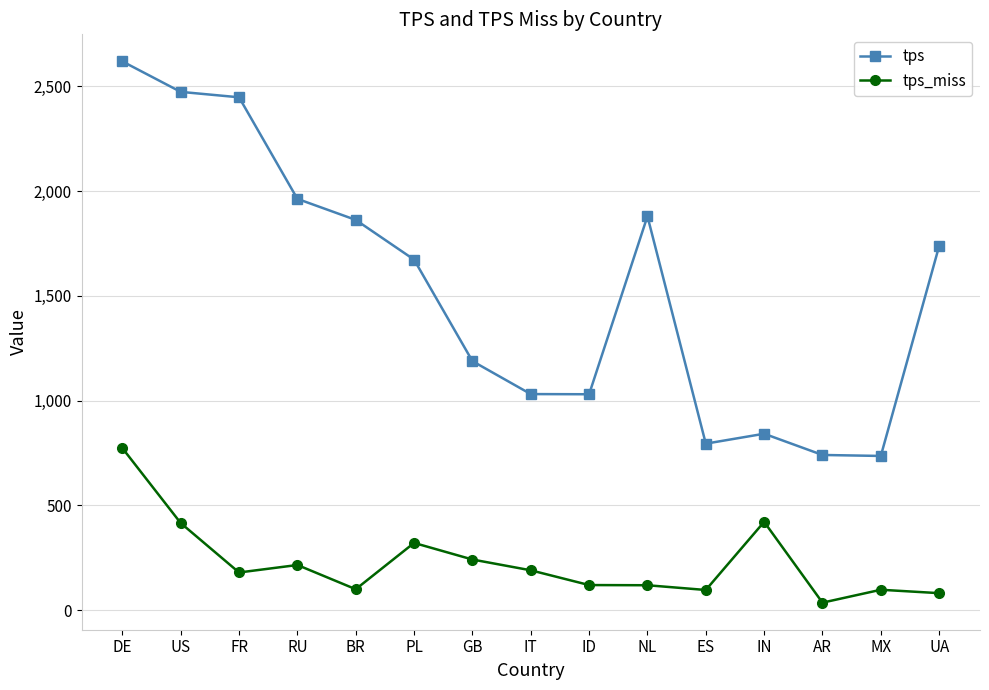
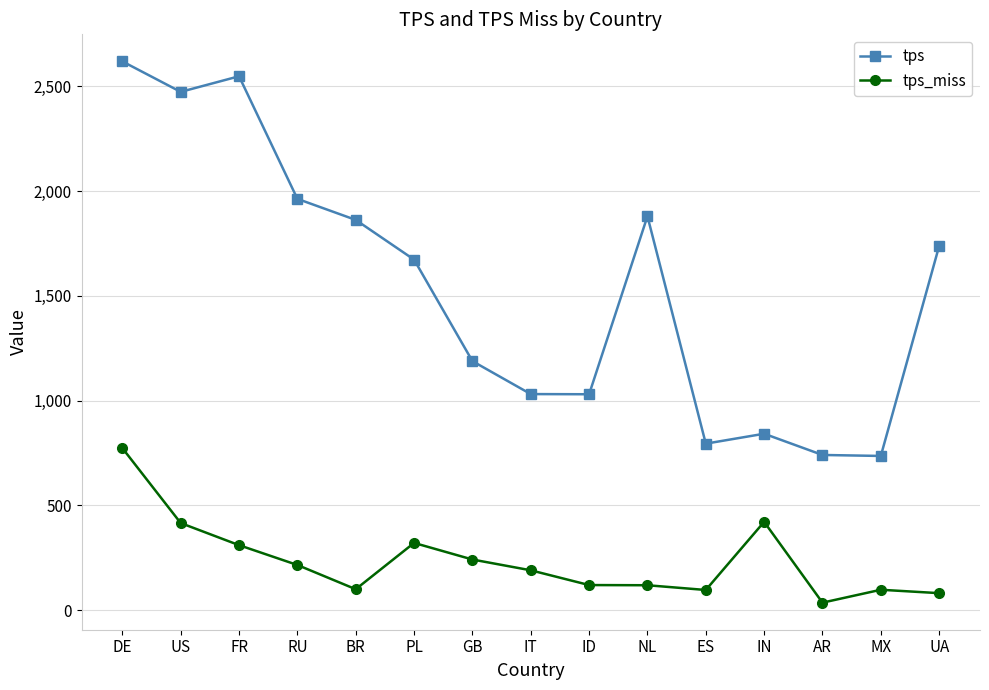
tps, FR: 2,450 -> 2,550
tps_miss, FR: 180 -> 310
